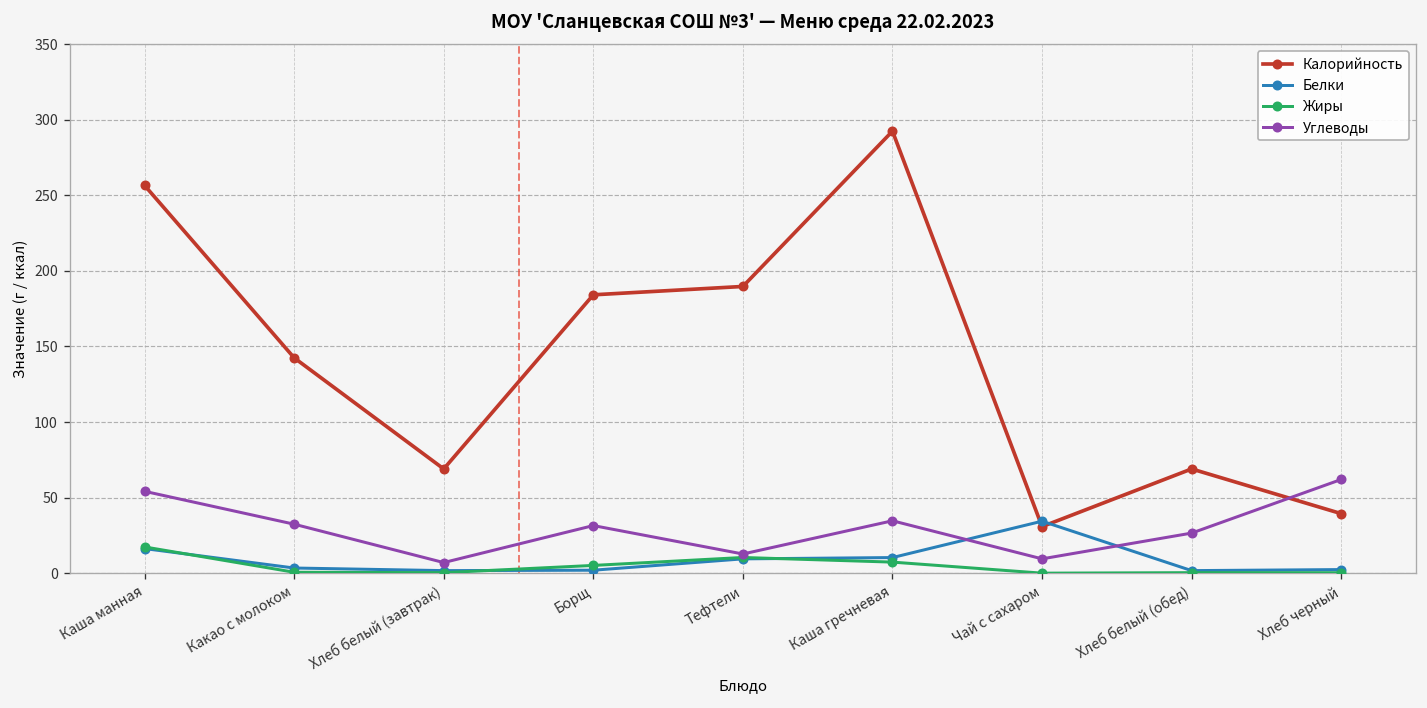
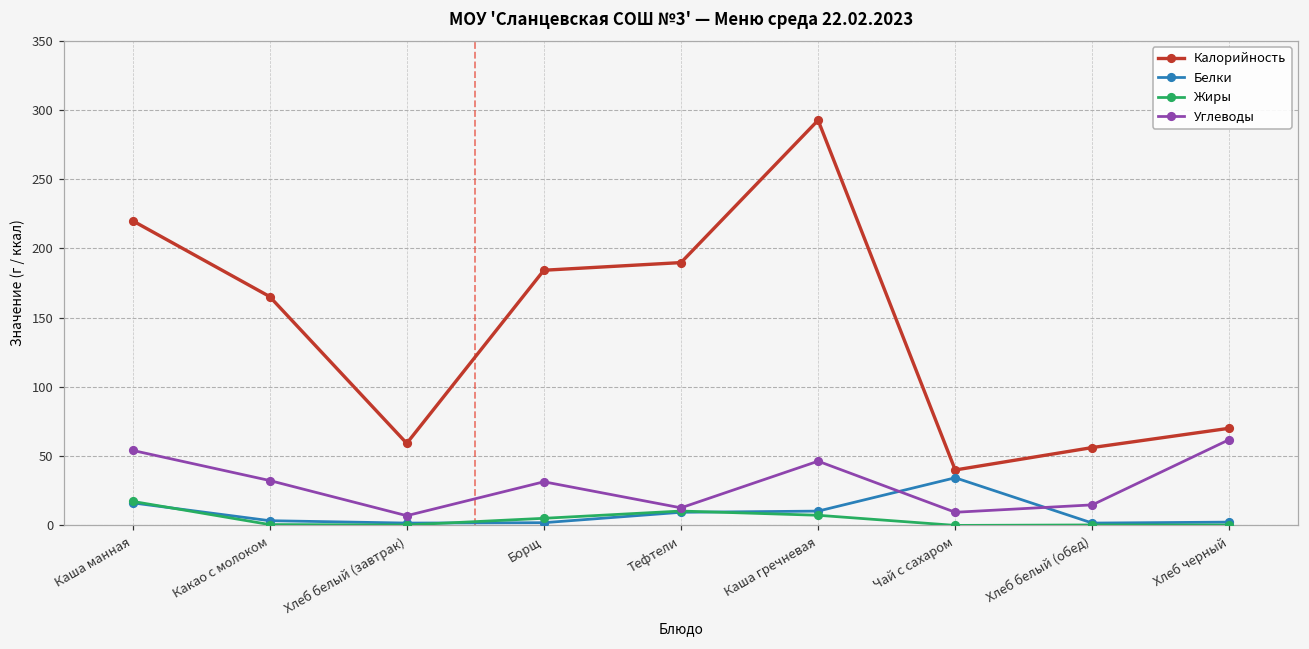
Калорийность, Каша манная: 257 -> 220
Калорийность, Какао с молоком: 143 -> 165
Калорийность, Хлеб белый (завтрак): 69 -> 59
Углеводы, Каша гречневая: 35 -> 46
Калорийность, Чай с сахаром: 31 -> 40
Калорийность, Хлеб белый (обед): 69 -> 56
Углеводы, Хлеб белый (обед): 27 -> 15
Калорийность, Хлеб черный: 39 -> 70
